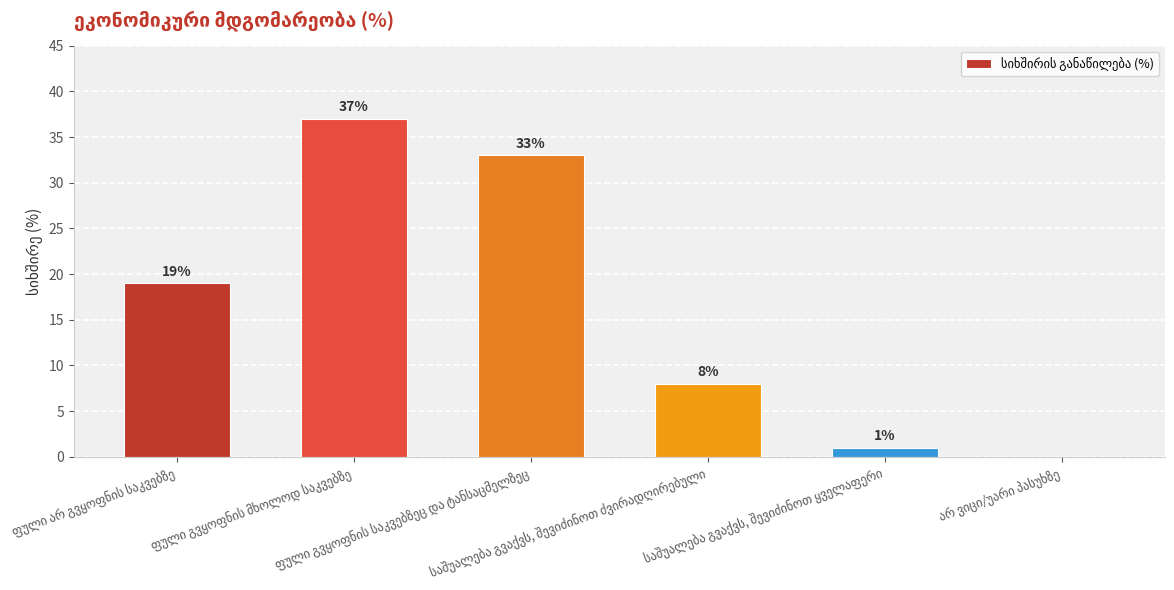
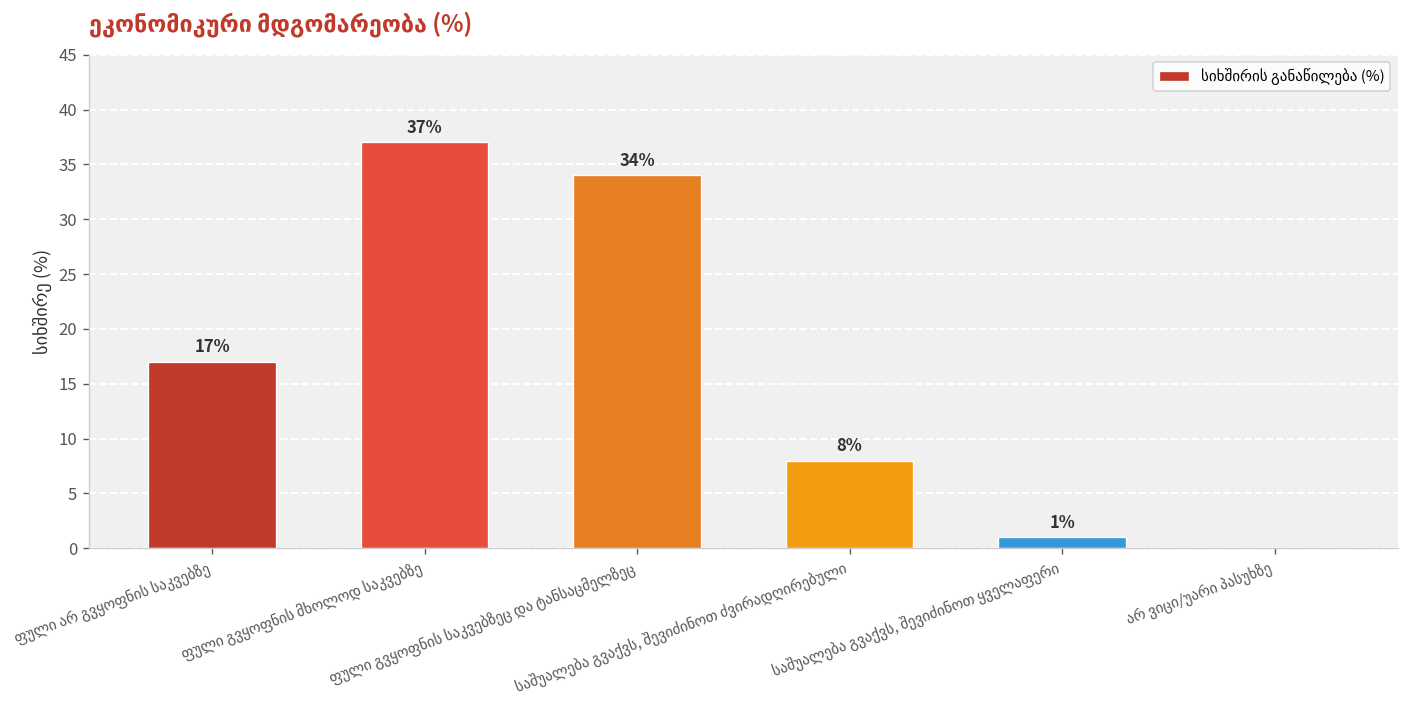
ფული არ გვყოფნის საკვებზე: 19% -> 17%
ფული გვყოფნის საკვებზეც და ტანსაცმელზეც: 33% -> 34%
